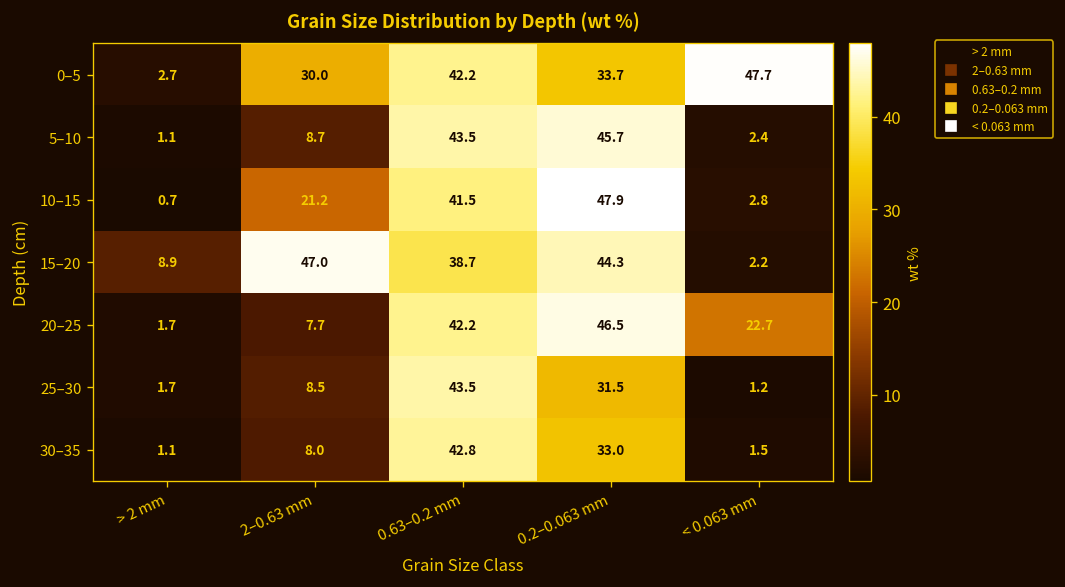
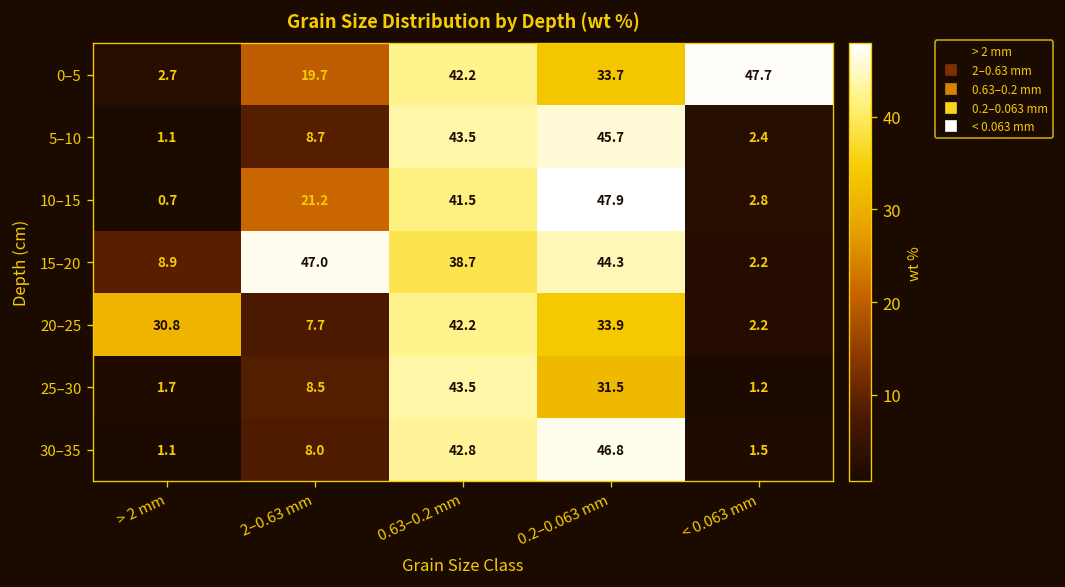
0–5, 2–0.63 mm: 30.0 -> 19.7
20–25, > 2 mm: 1.7 -> 30.8
20–25, 0.2–0.063 mm: 46.5 -> 33.9
20–25, < 0.063 mm: 22.7 -> 2.2
30–35, 0.2–0.063 mm: 33.0 -> 46.8
